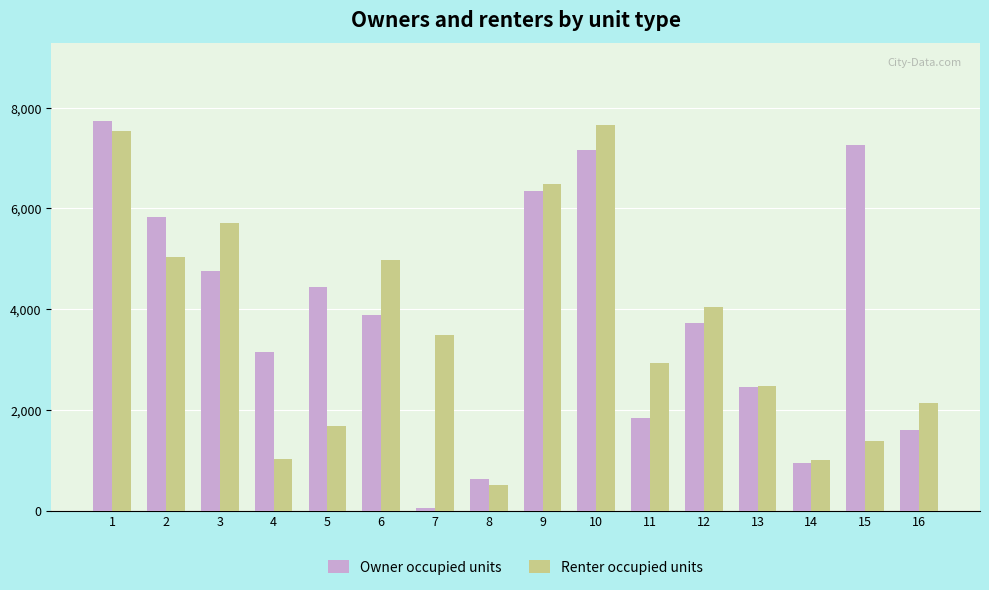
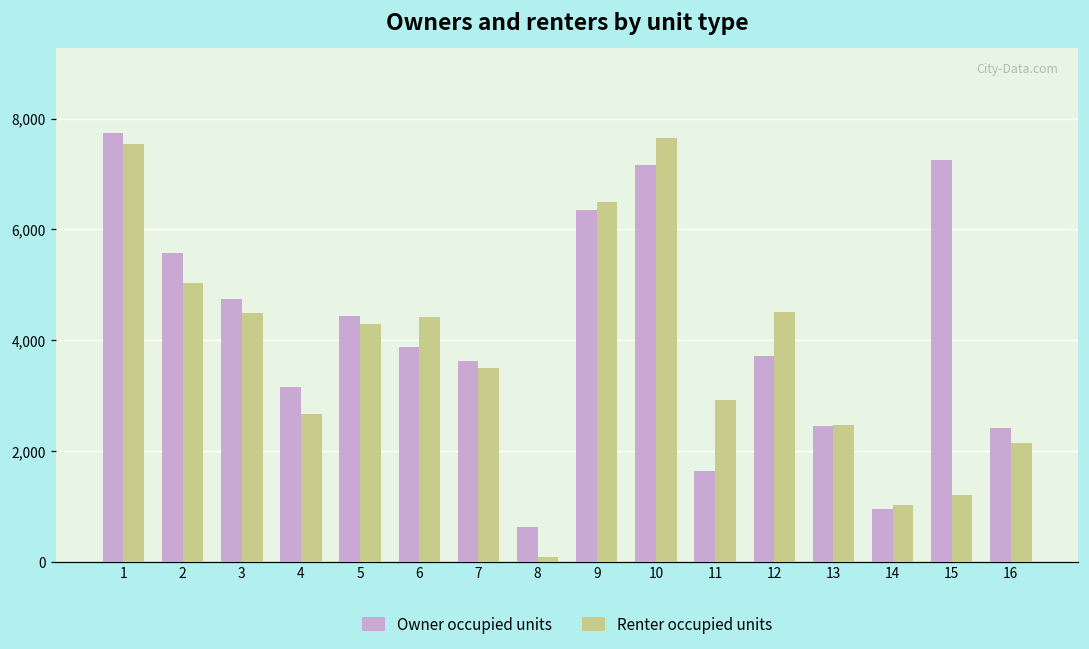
Owner occupied units, 2: 5,800 -> 5,600
Renter occupied units, 3: 5,700 -> 4,500
Renter occupied units, 4: 1,000 -> 2,700
Renter occupied units, 5: 1,700 -> 4,300
Renter occupied units, 6: 5,000 -> 4,400
Owner occupied units, 7: 0 -> 3,600
Renter occupied units, 8: 500 -> 100
Owner occupied units, 11: 1,800 -> 1,600
Renter occupied units, 12: 4,000 -> 4,500
Renter occupied units, 15: 1,400 -> 1,200
Owner occupied units, 16: 1,600 -> 2,400
